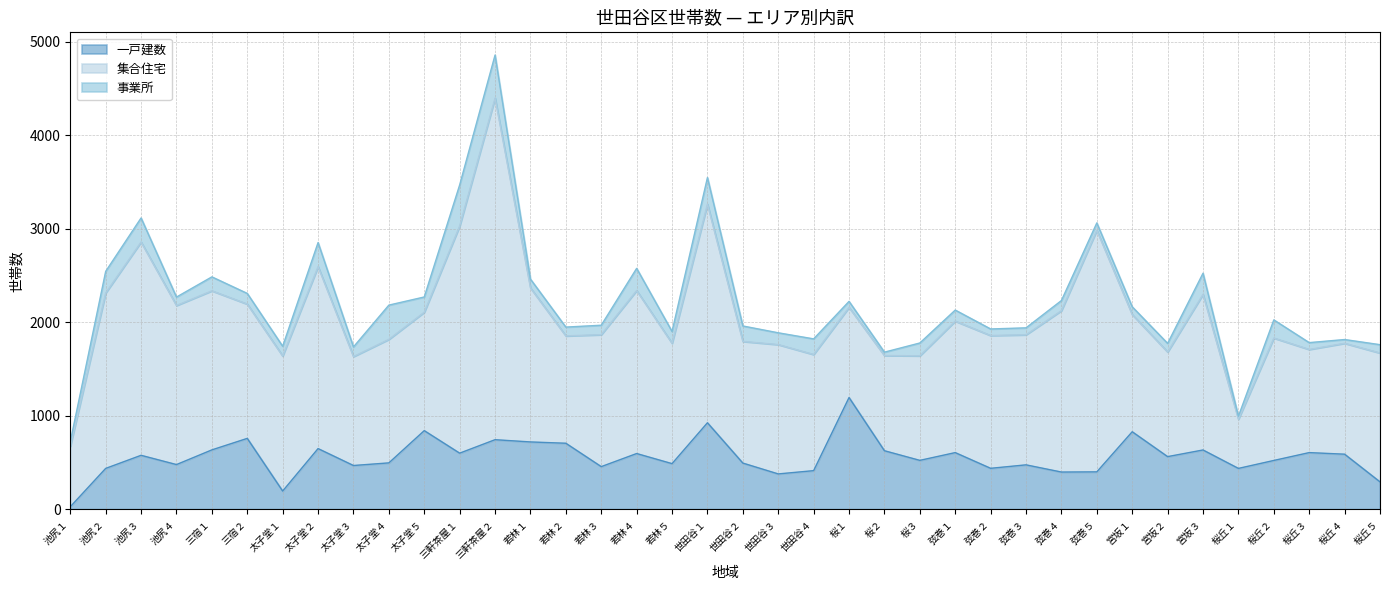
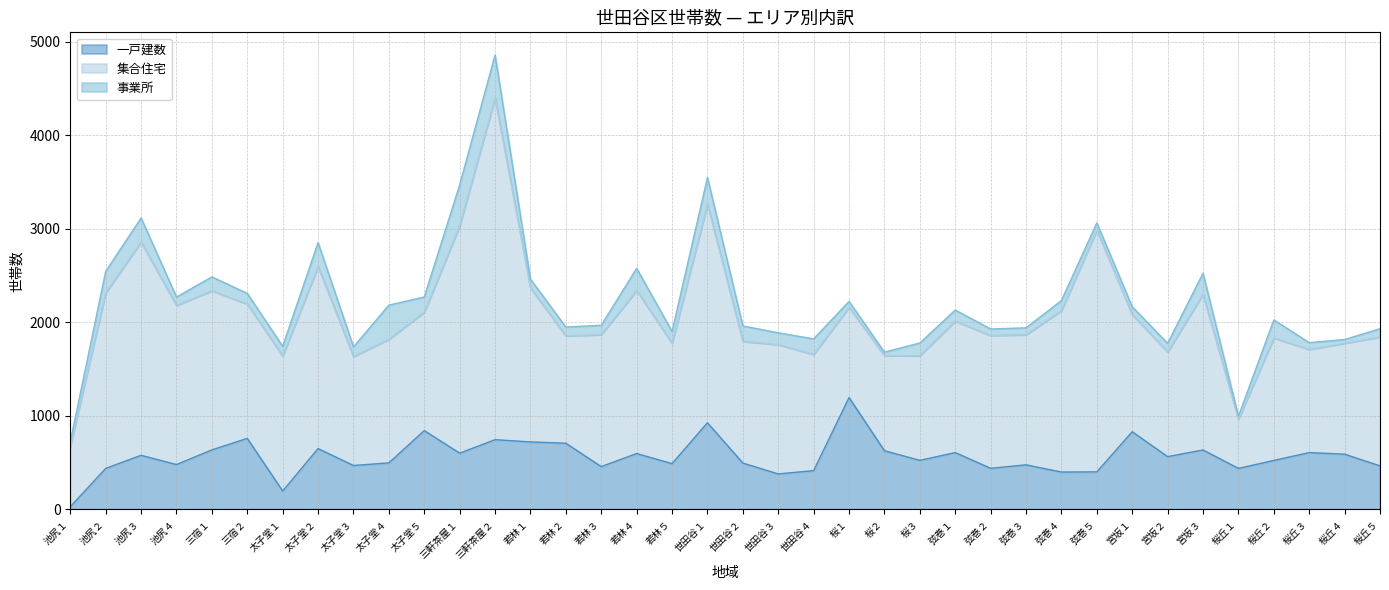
一戸建数, 桜丘５: 300 -> 500
